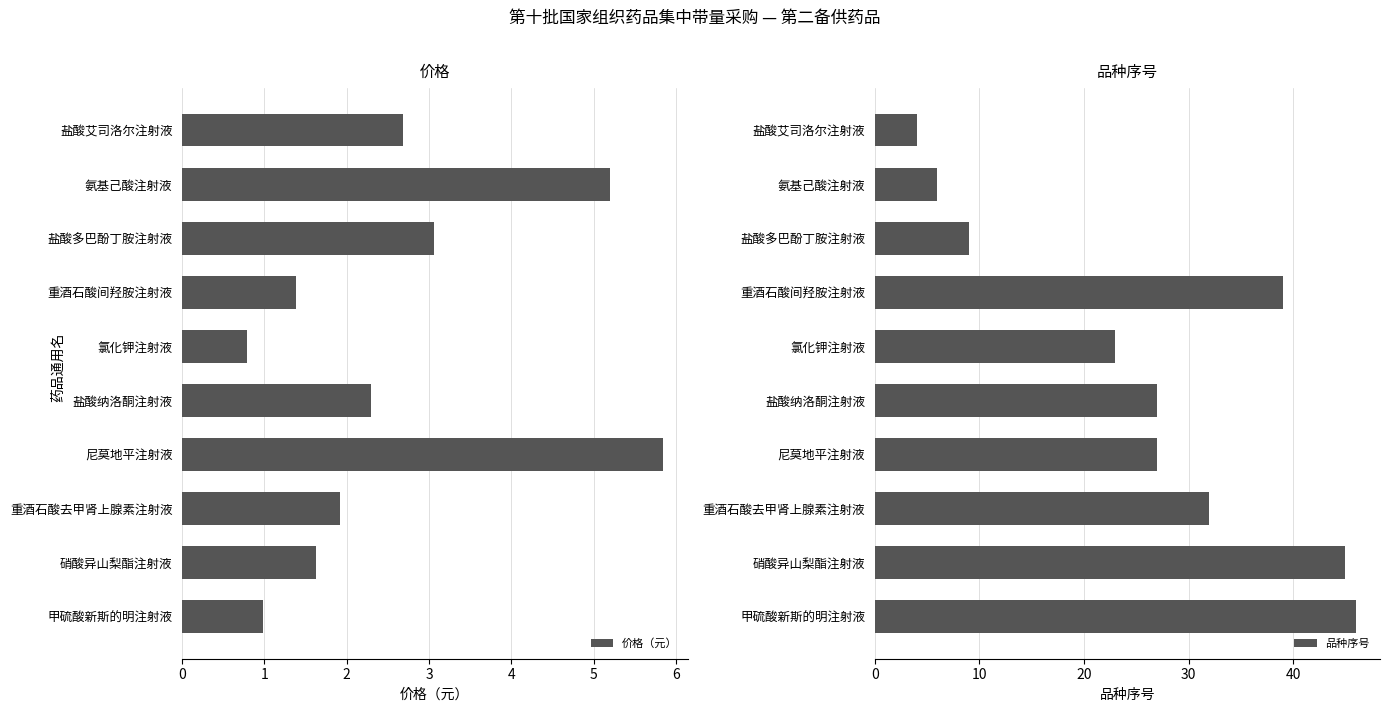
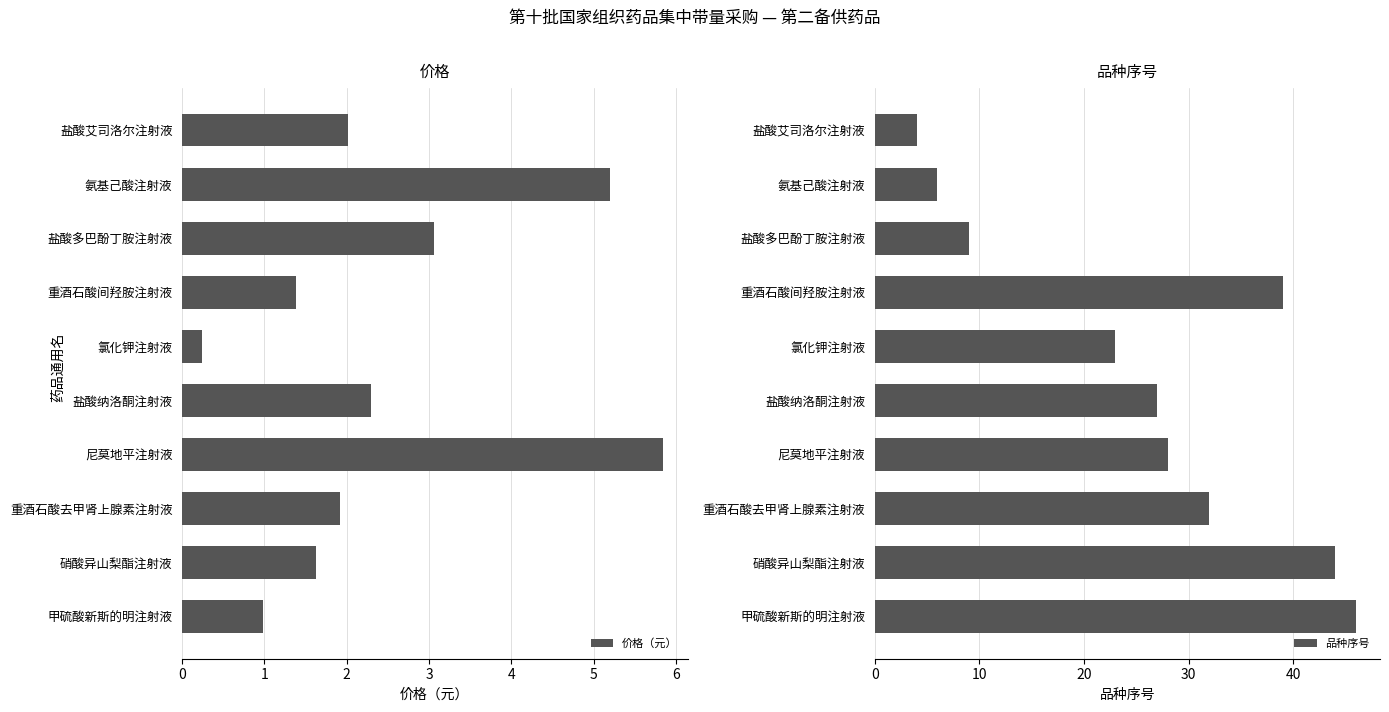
价格, 盐酸艾司洛尔注射液: 2.7 -> 2.0
价格, 氯化钾注射液: 0.8 -> 0.2
品种序号, 尼莫地平注射液: 27 -> 28
品种序号, 硝酸异山梨酯注射液: 45 -> 44
